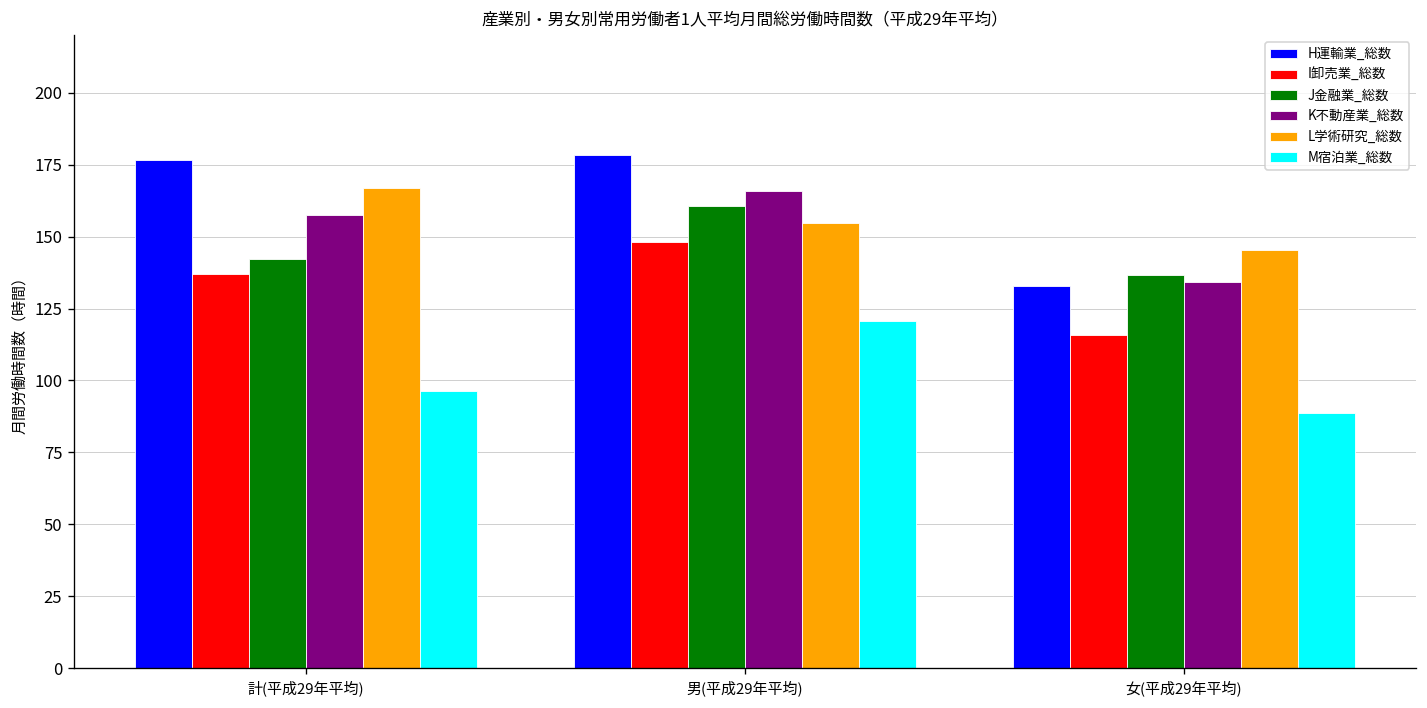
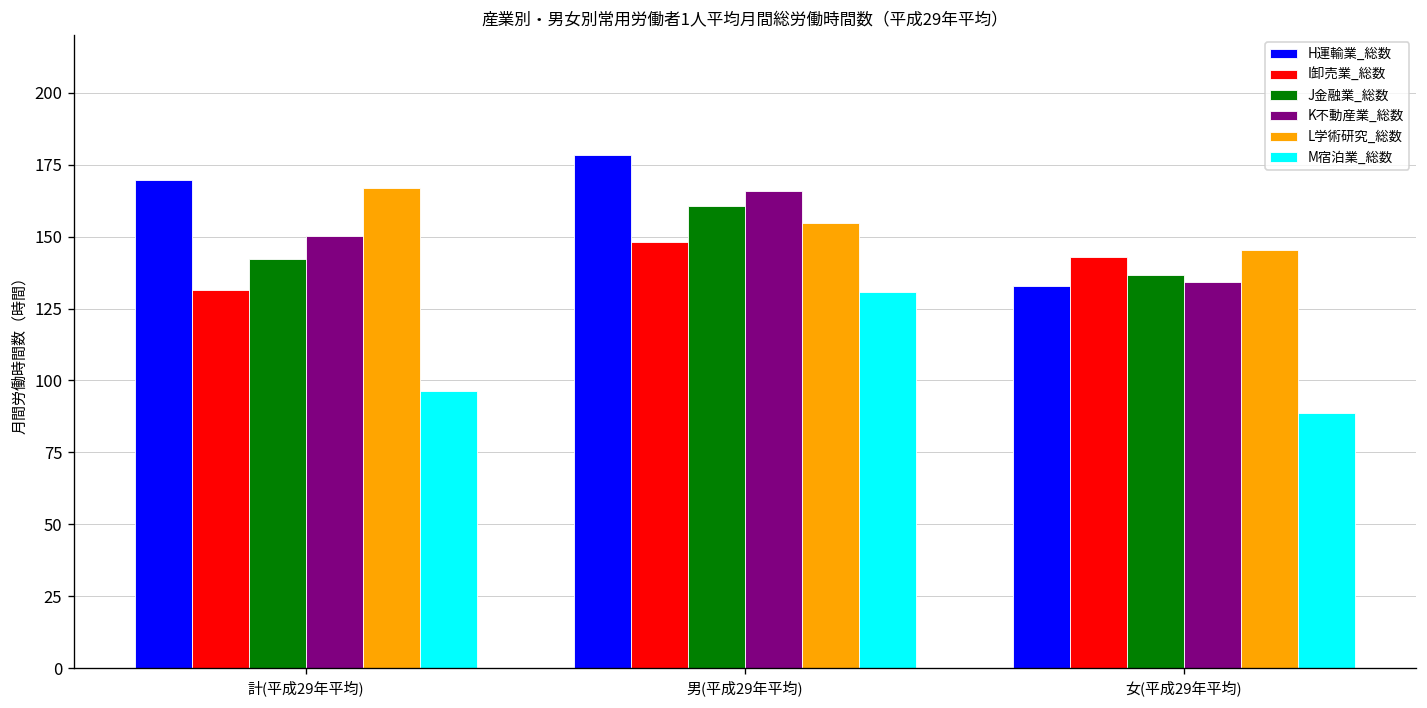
H運輸業_総数, 計(平成29年平均): 177 -> 170
I卸売業_総数, 計(平成29年平均): 137 -> 131
K不動産業_総数, 計(平成29年平均): 157 -> 150
M宿泊業_総数, 男(平成29年平均): 121 -> 131
I卸売業_総数, 女(平成29年平均): 116 -> 143
